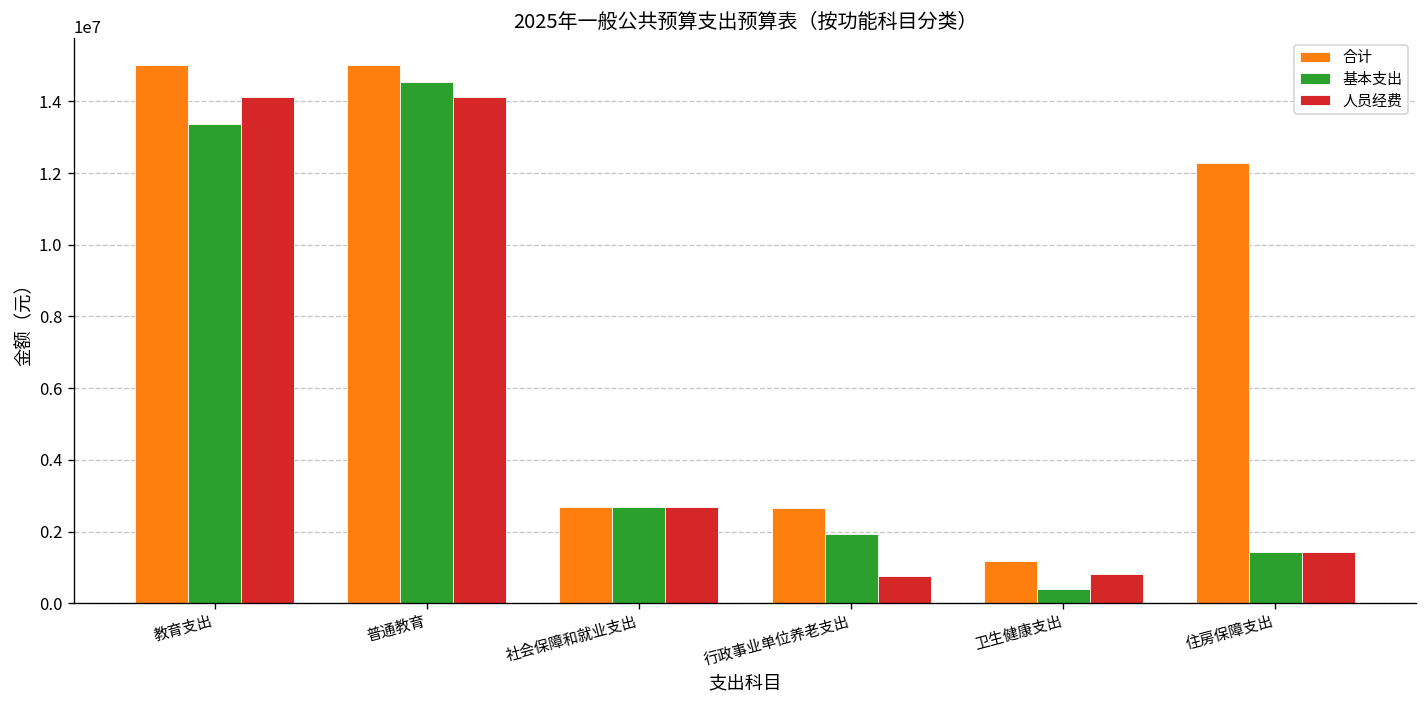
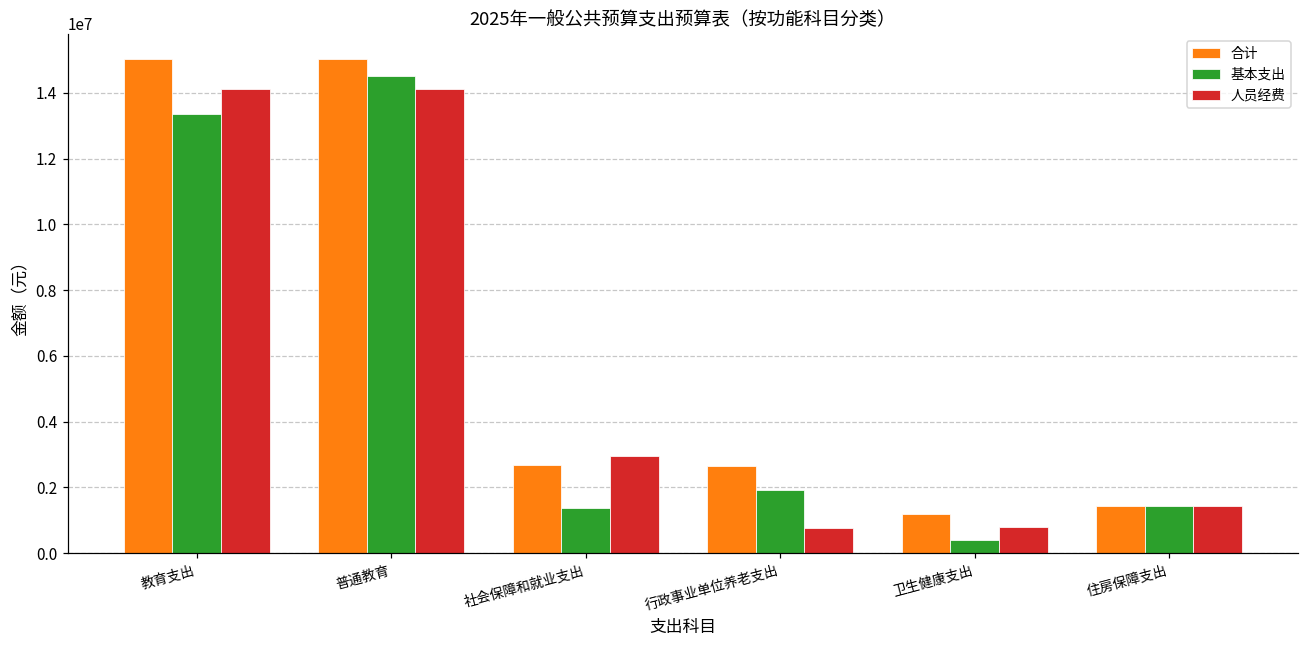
基本支出, 社会保障和就业支出: 2700000 -> 1400000
人员经费, 社会保障和就业支出: 2700000 -> 3000000
合计, 住房保障支出: 12300000 -> 1400000
